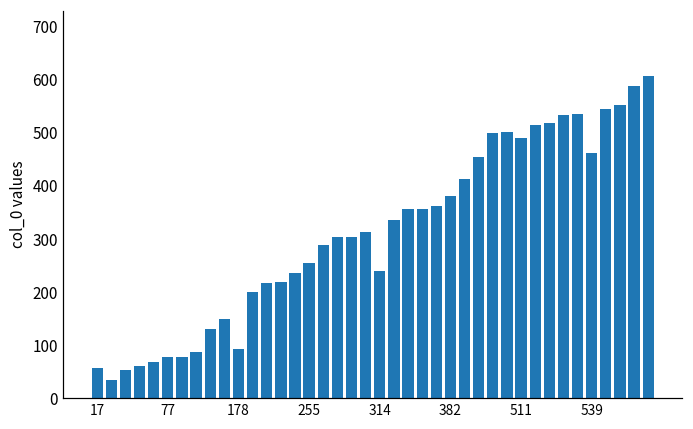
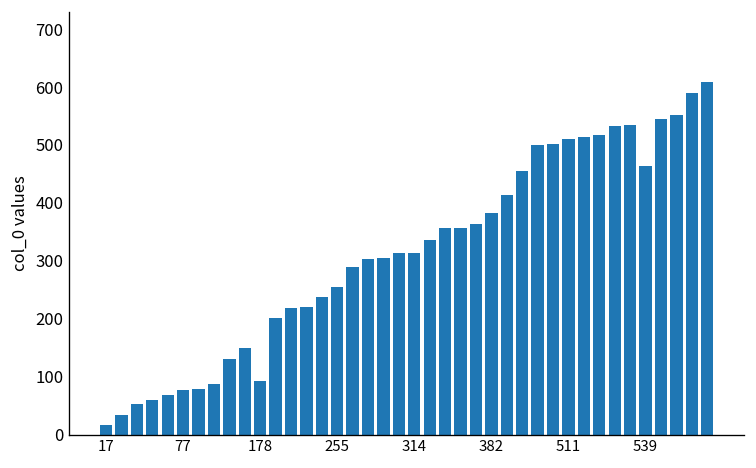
17: 60 -> 20
314: 240 -> 310
511: 490 -> 510
